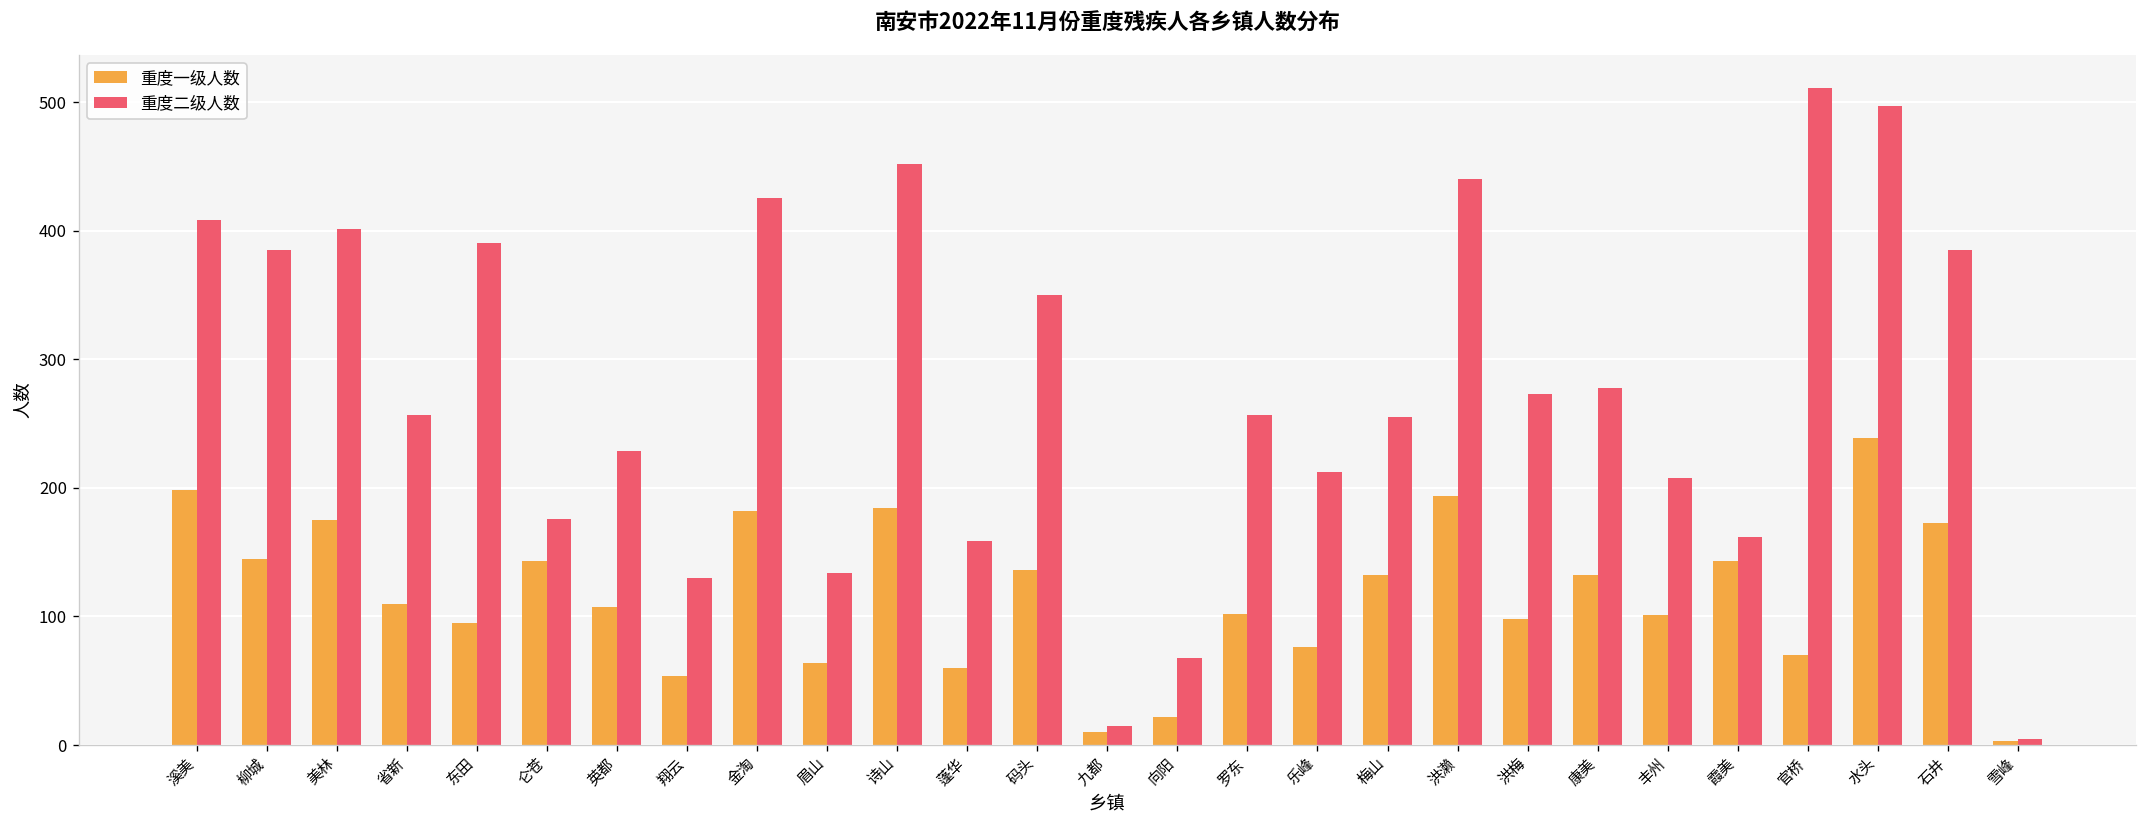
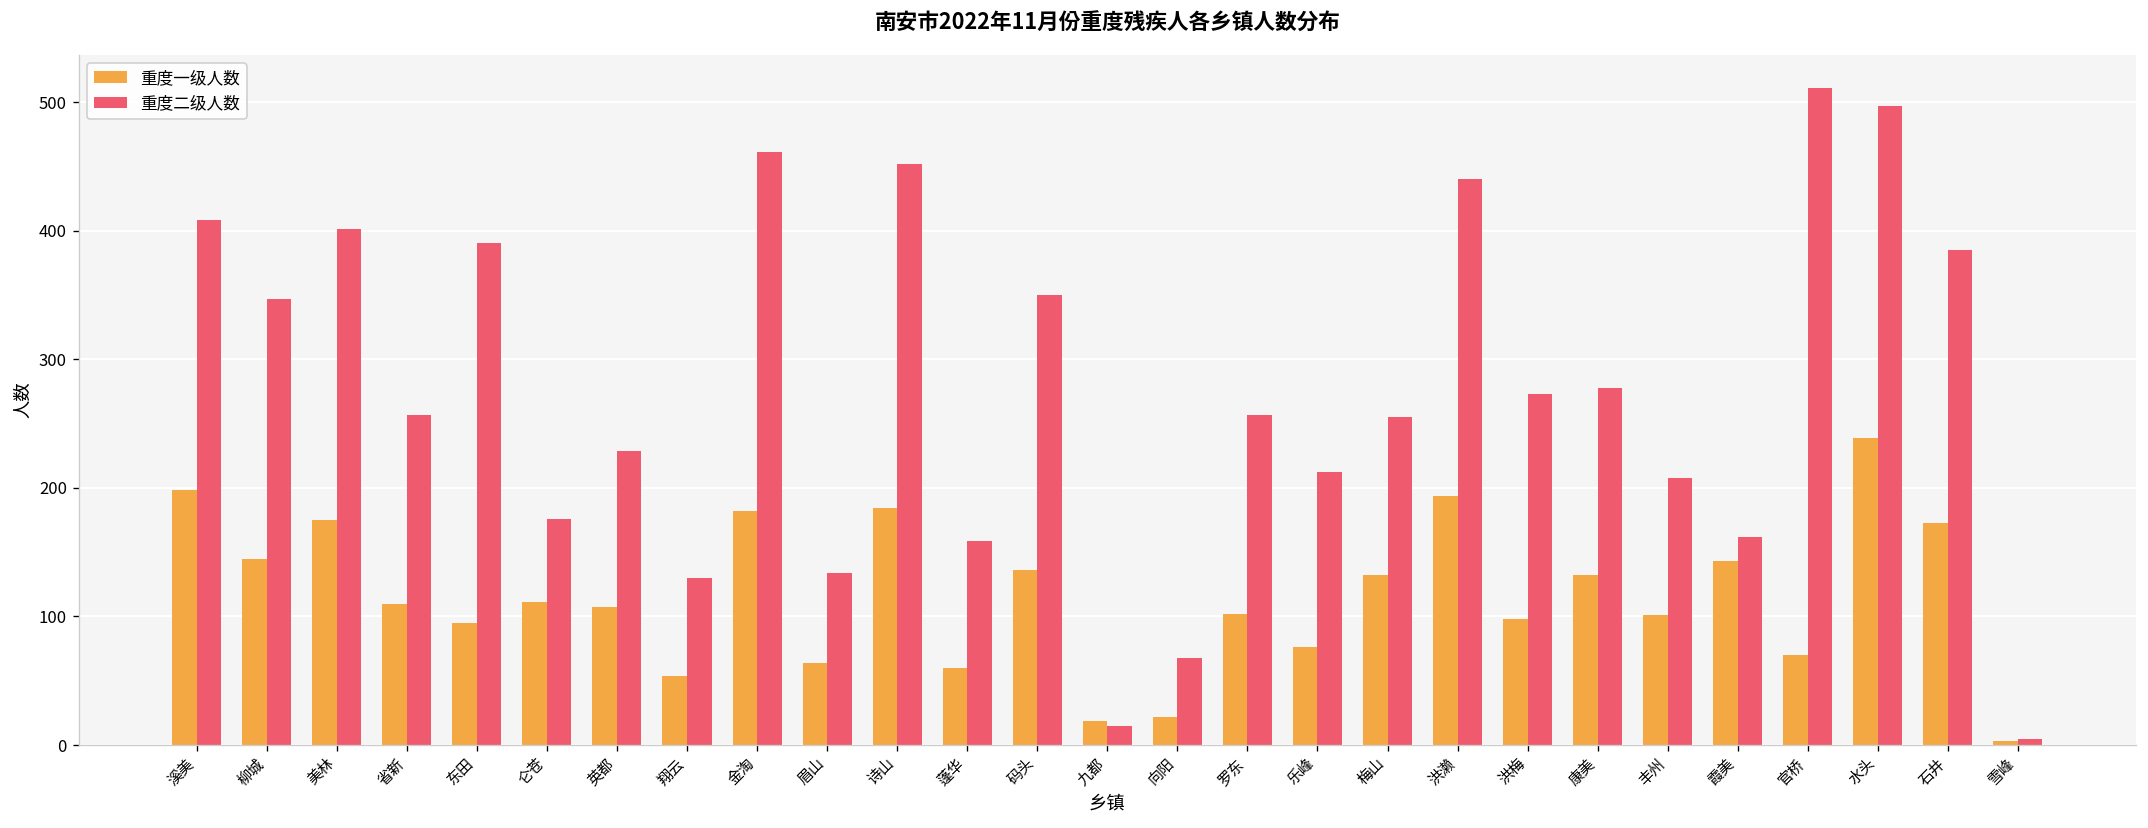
重度二级人数, 柳城: 385 -> 347
重度一级人数, 仑苍: 143 -> 111
重度二级人数, 金淘: 425 -> 461
重度一级人数, 九都: 10 -> 19
